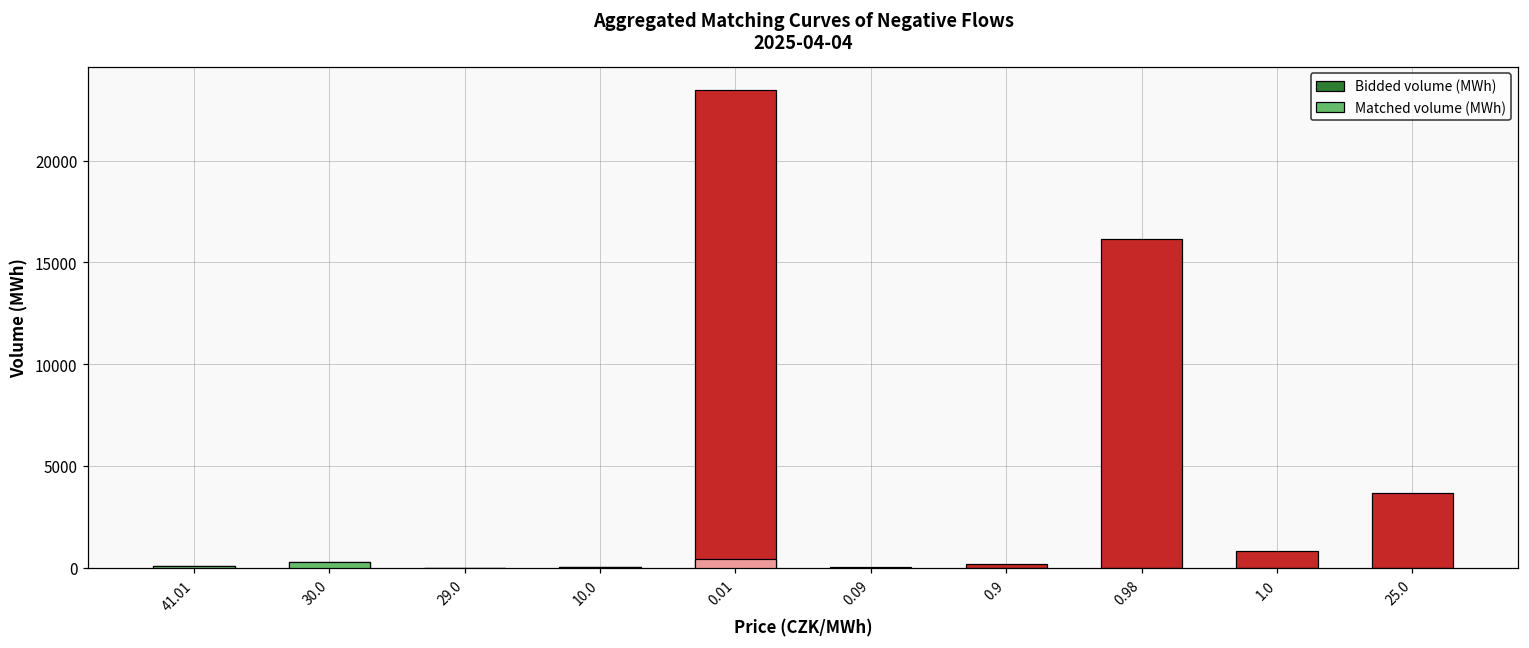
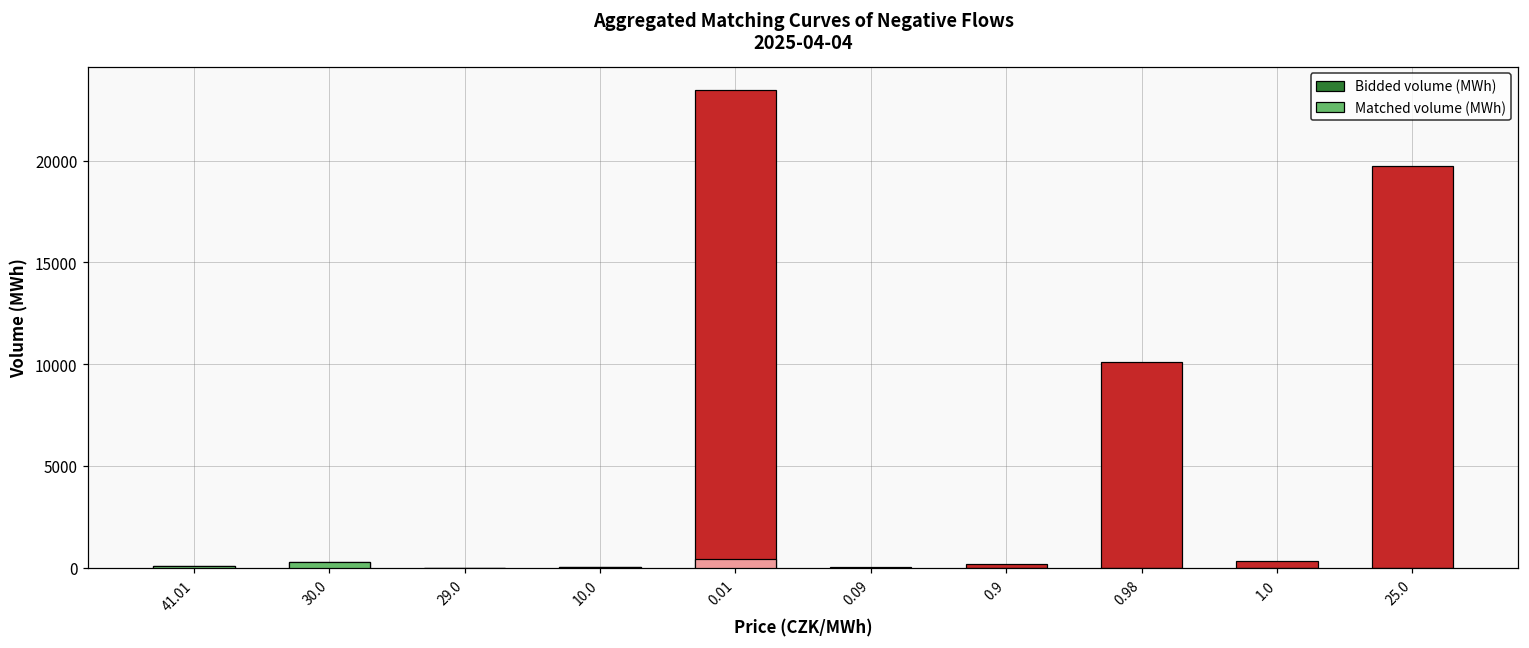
Bidded volume (MWh), 0.98: 16200 -> 10100
Bidded volume (MWh), 1.0: 800 -> 300
Bidded volume (MWh), 25.0: 3700 -> 19700
